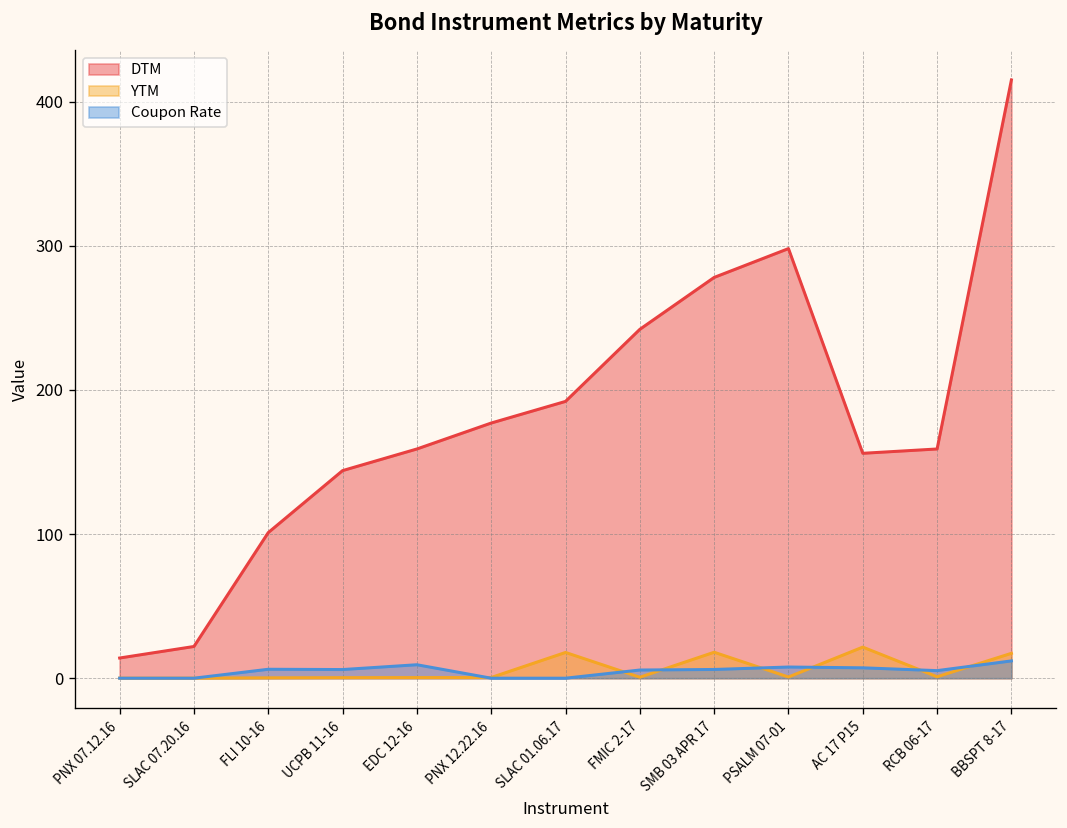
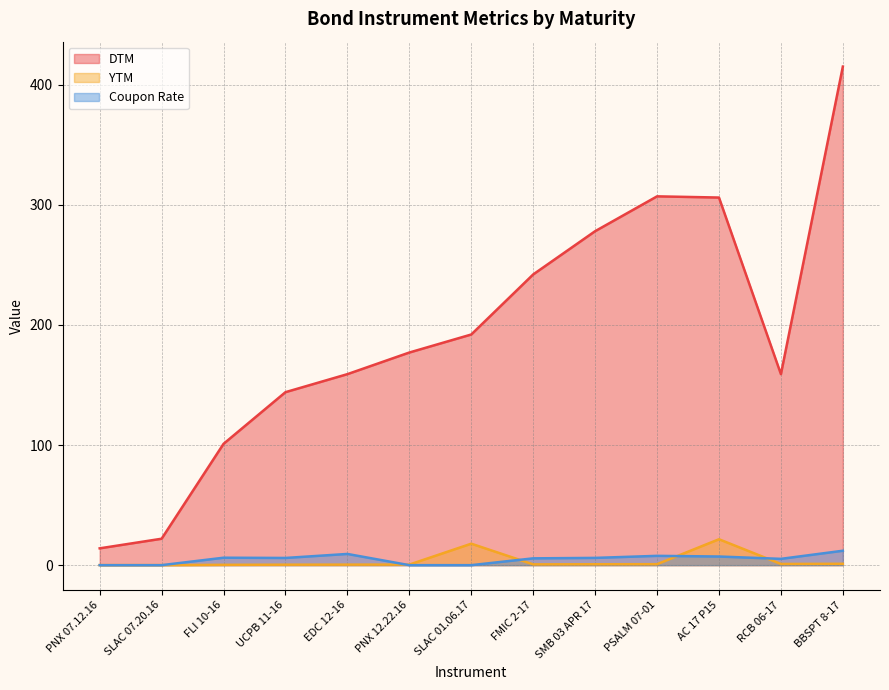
YTM, SMB 03 APR 17: 18 -> 1
DTM, PSALM 07-01: 298 -> 307
DTM, AC 17 P15: 156 -> 306
YTM, BBSPT 8-17: 17 -> 1
